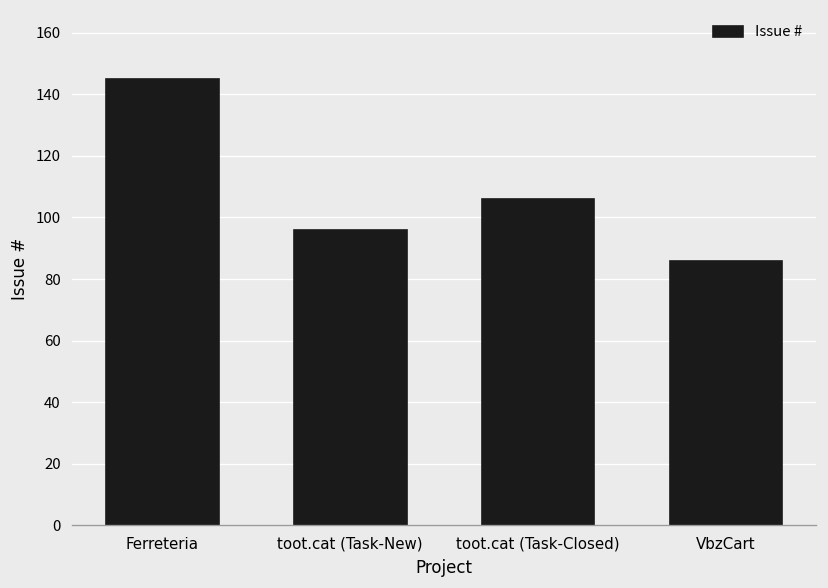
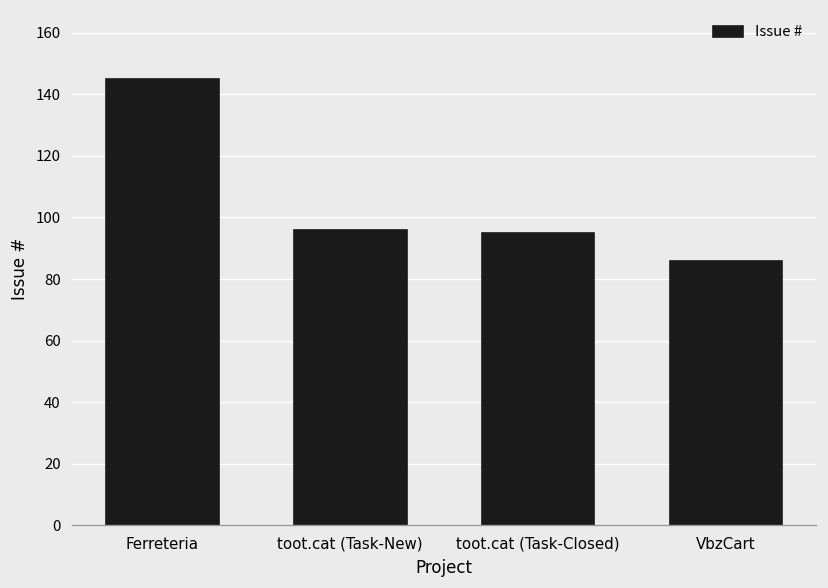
toot.cat (Task-Closed): 106 -> 95
